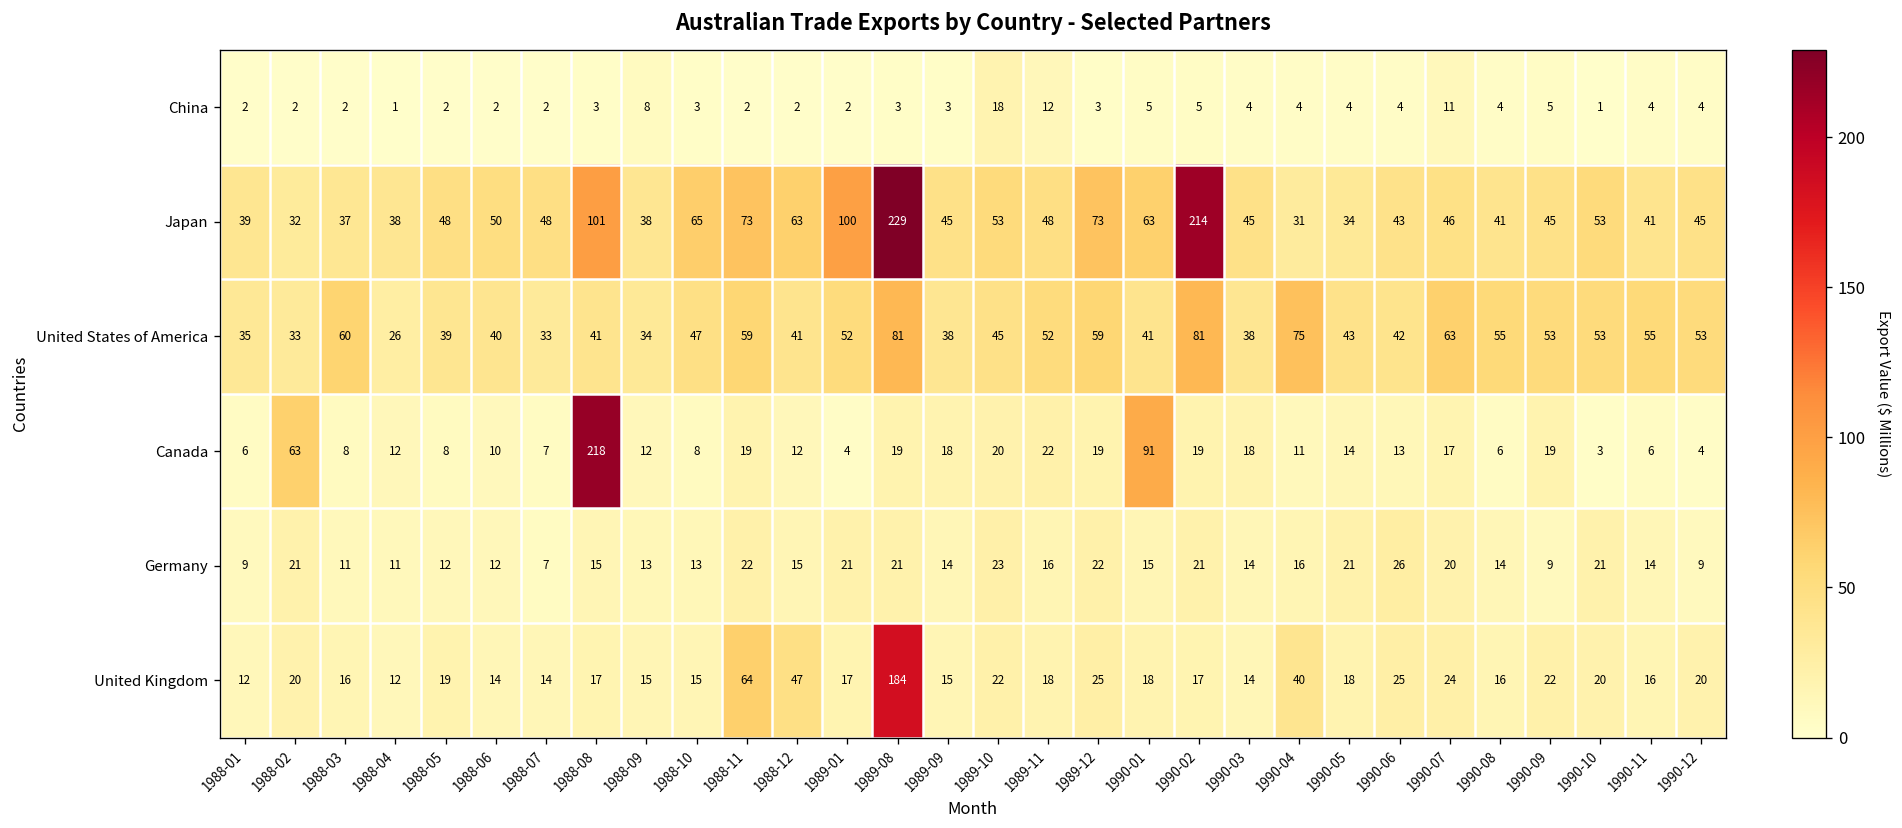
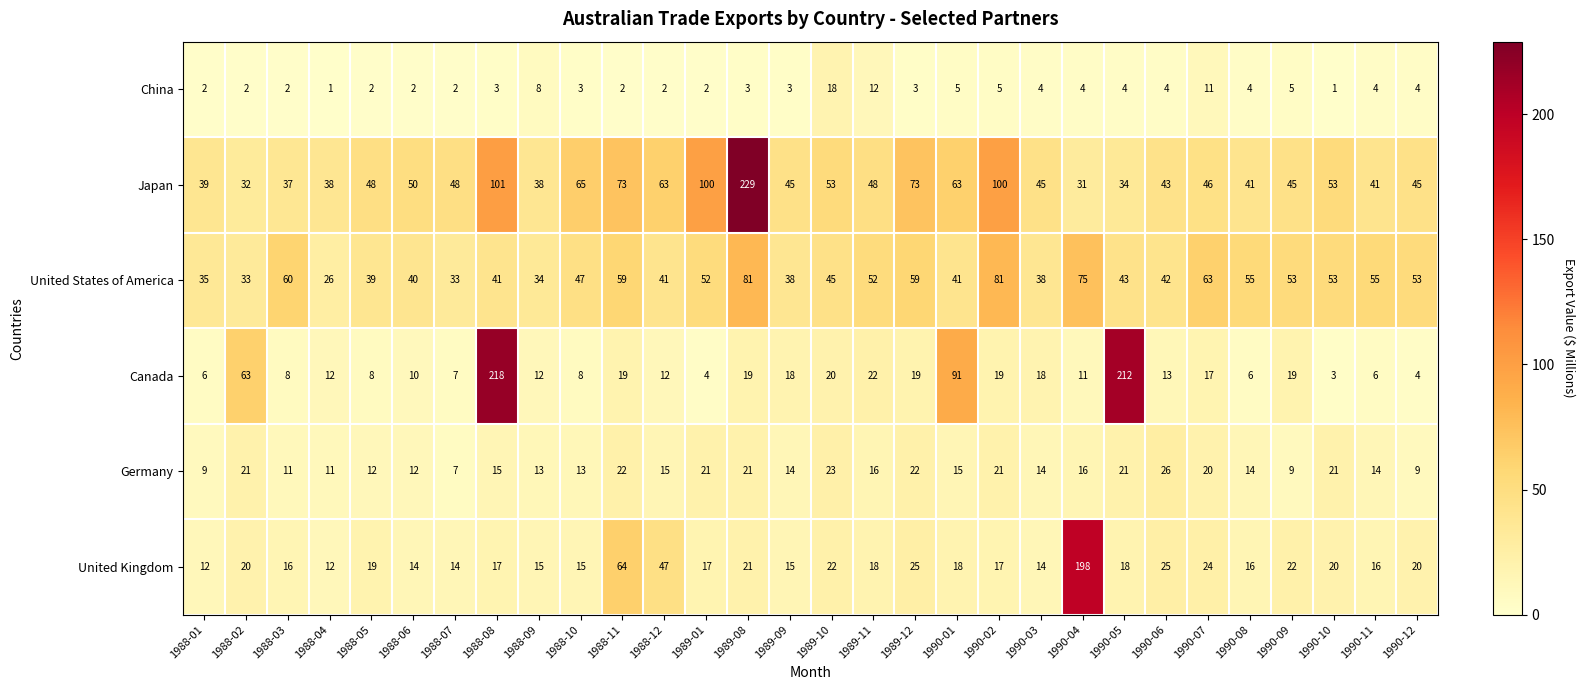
Japan, 1990-02: 214 -> 100
Canada, 1990-05: 14 -> 212
United Kingdom, 1989-08: 184 -> 21
United Kingdom, 1990-04: 40 -> 198
